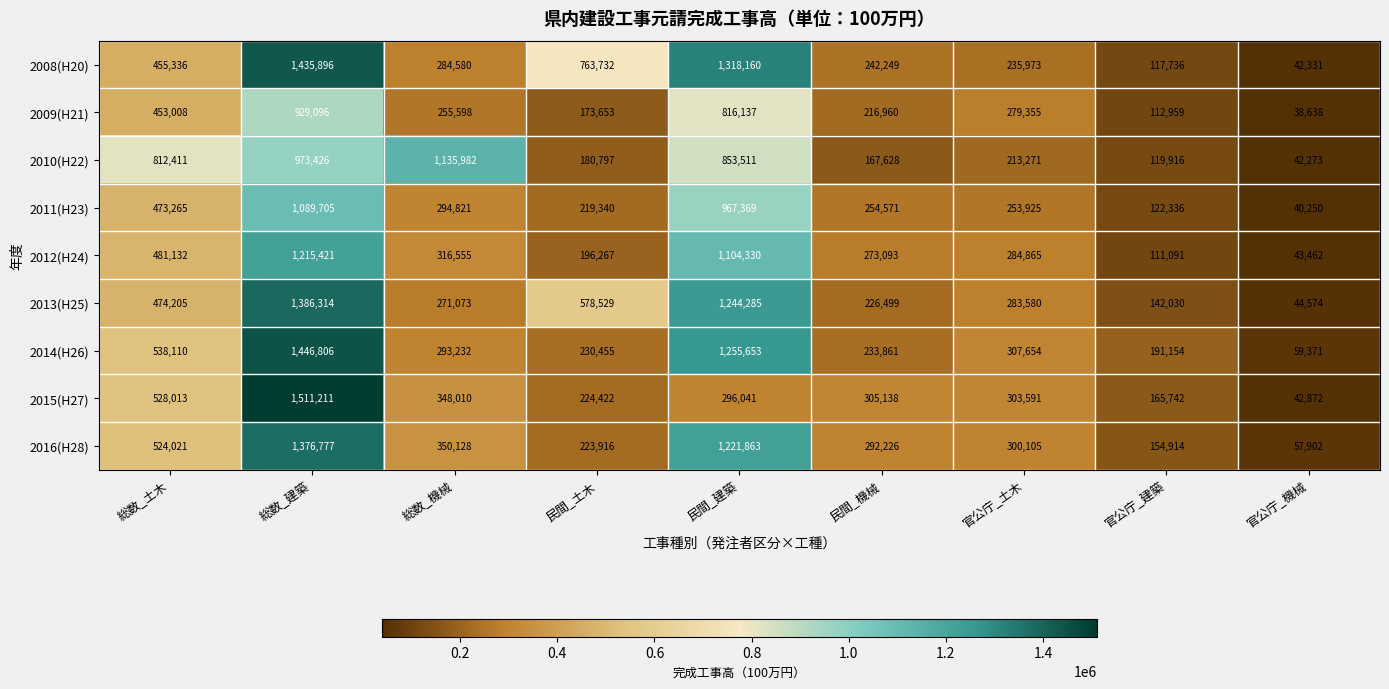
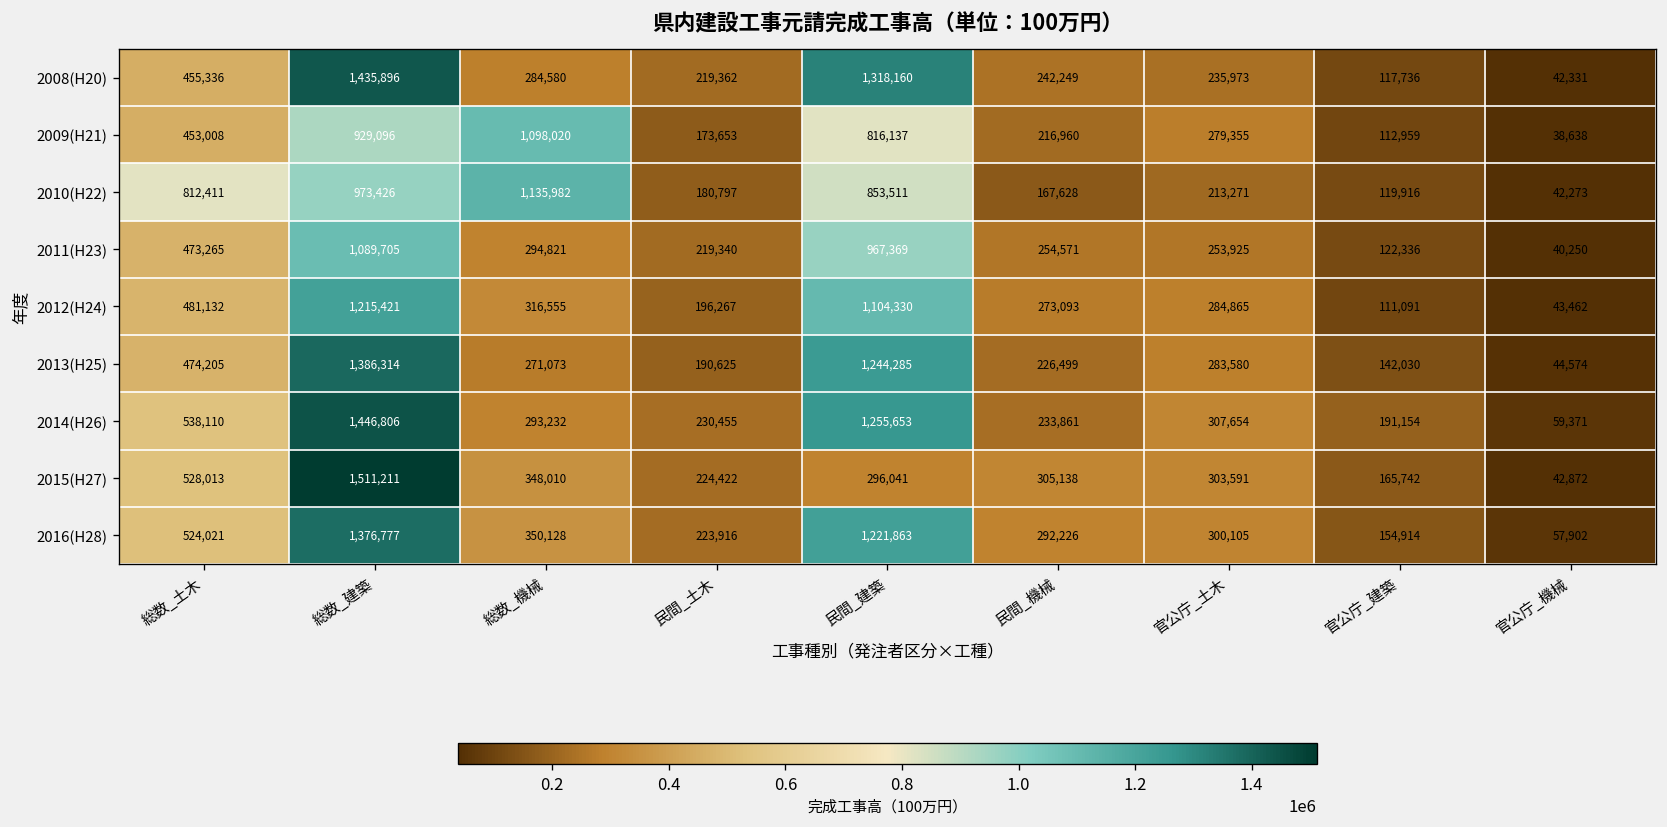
2008(H20), 民間_土木: 763,732 -> 219,362
2009(H21), 総数_機械: 255,598 -> 1,098,020
2013(H25), 民間_土木: 578,529 -> 190,625
